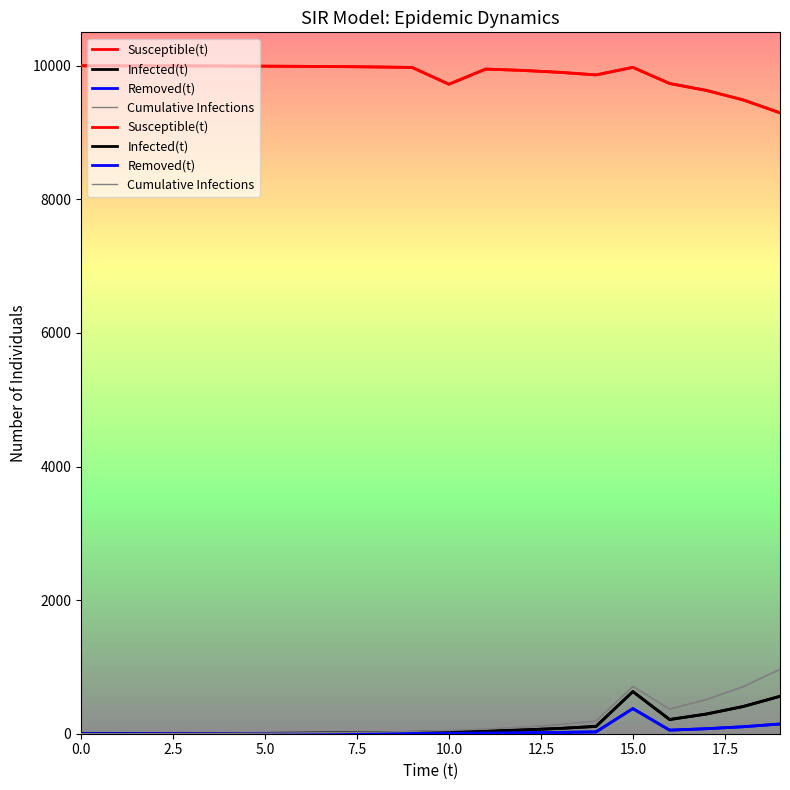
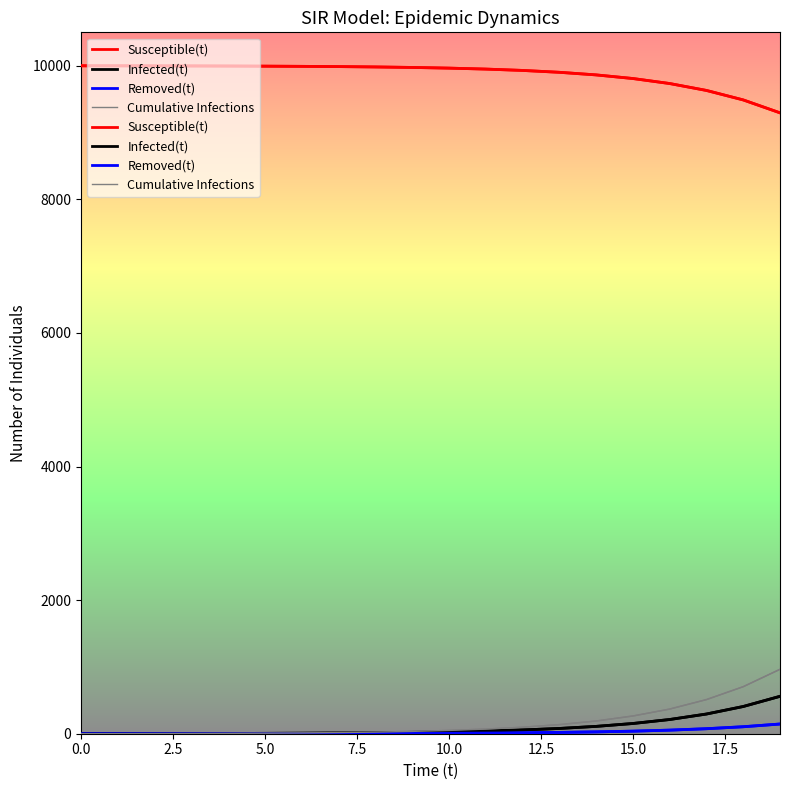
Susceptible(t), 10.0: 9700 -> 10000
Susceptible(t), 15.0: 10000 -> 9800
Infected(t), 15.0: 600 -> 200
Removed(t), 15.0: 400 -> 0
Cumulative Infections, 15.0: 700 -> 300
